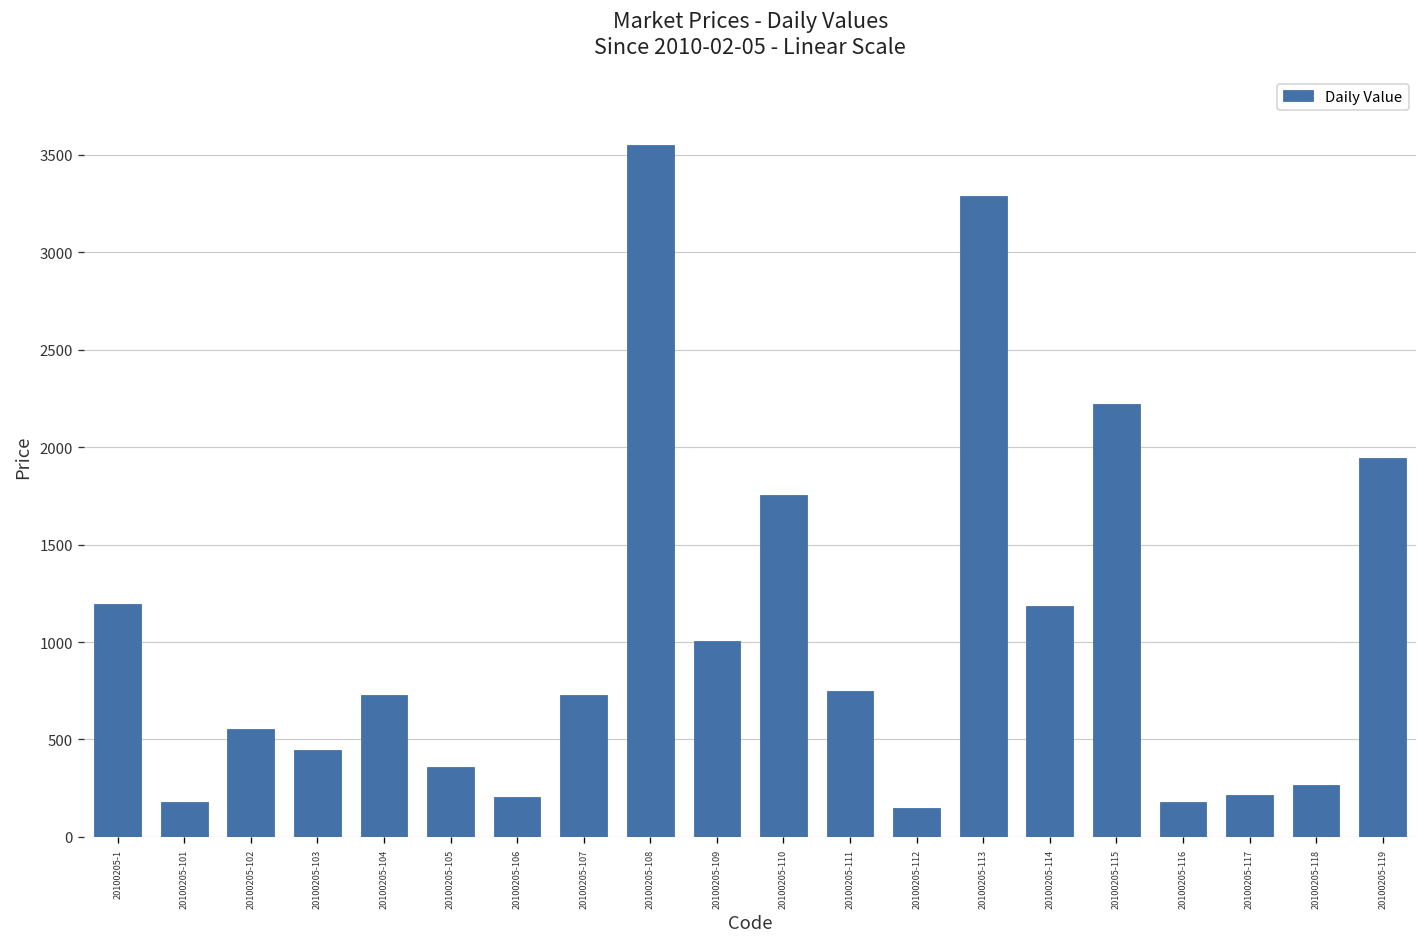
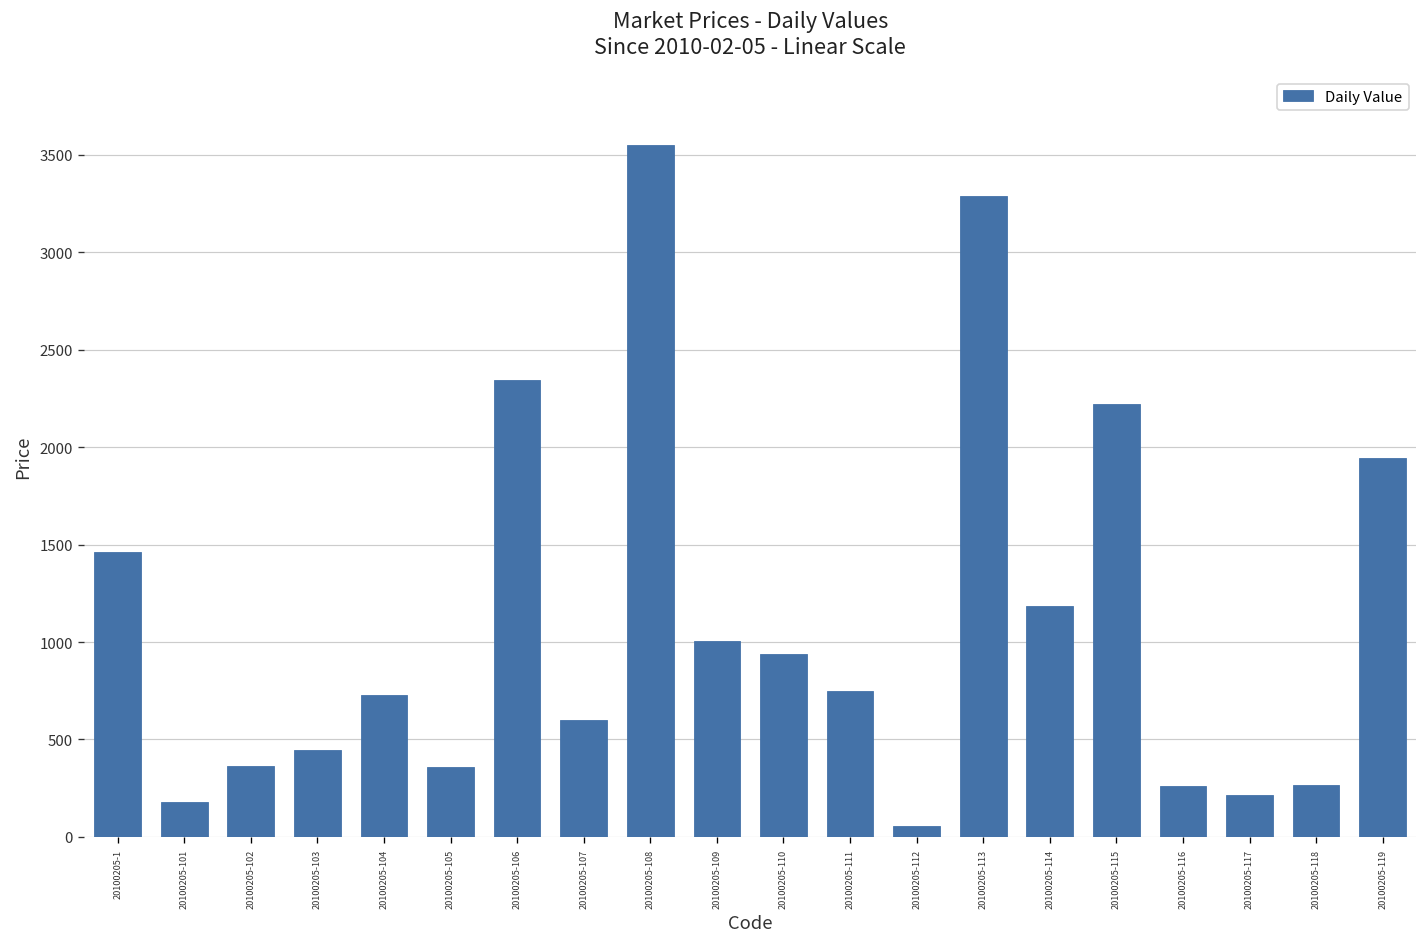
20100205-1: 1200 -> 1460
20100205-102: 550 -> 360
20100205-106: 210 -> 2340
20100205-107: 730 -> 600
20100205-110: 1760 -> 940
20100205-112: 150 -> 50
20100205-116: 180 -> 260
